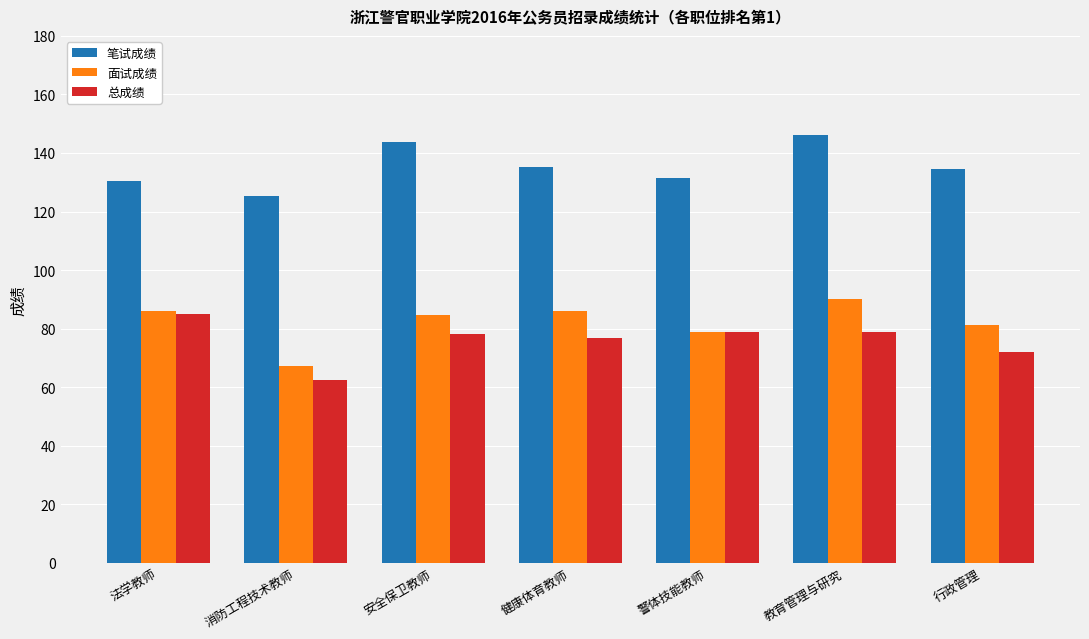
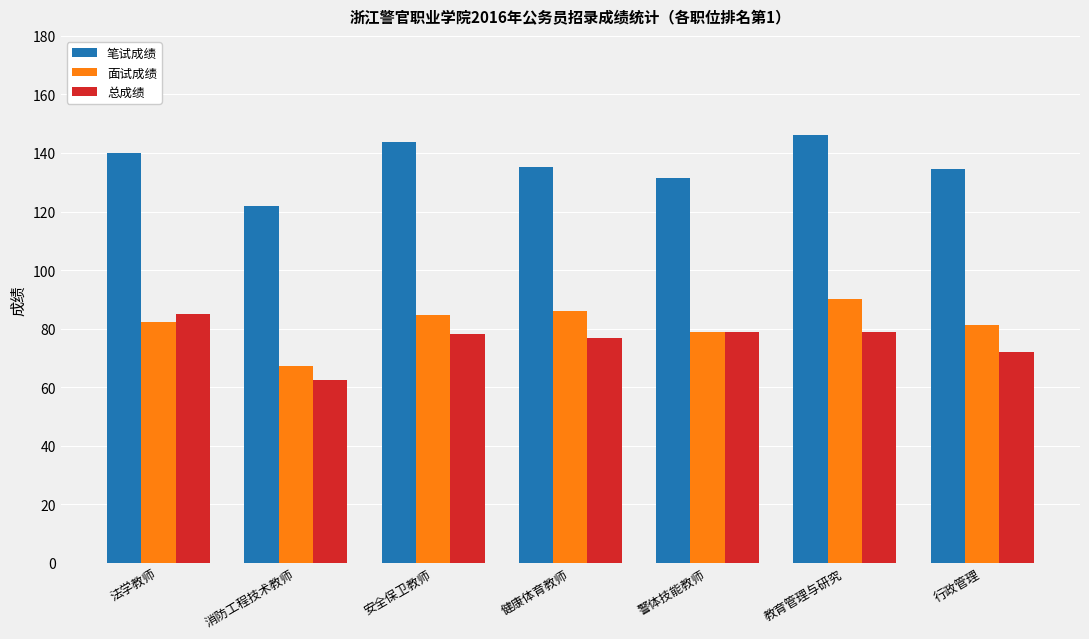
笔试成绩, 法学教师: 131 -> 140
面试成绩, 法学教师: 86 -> 82
笔试成绩, 消防工程技术教师: 125 -> 122
